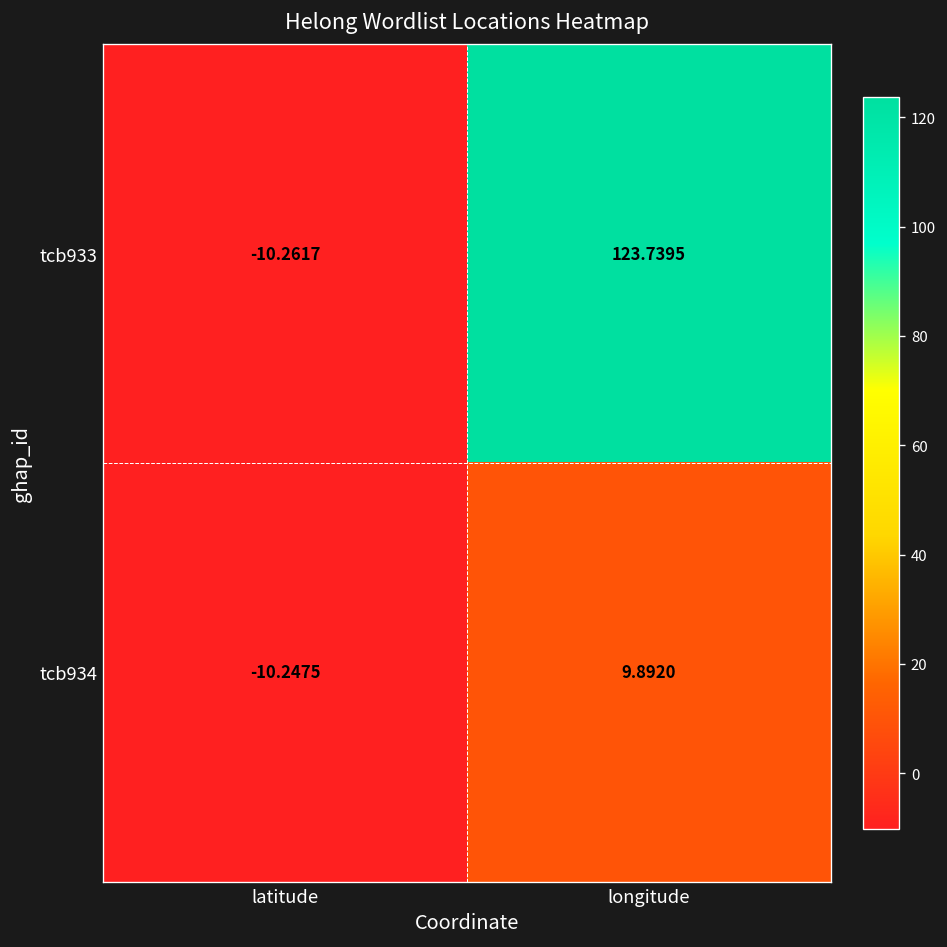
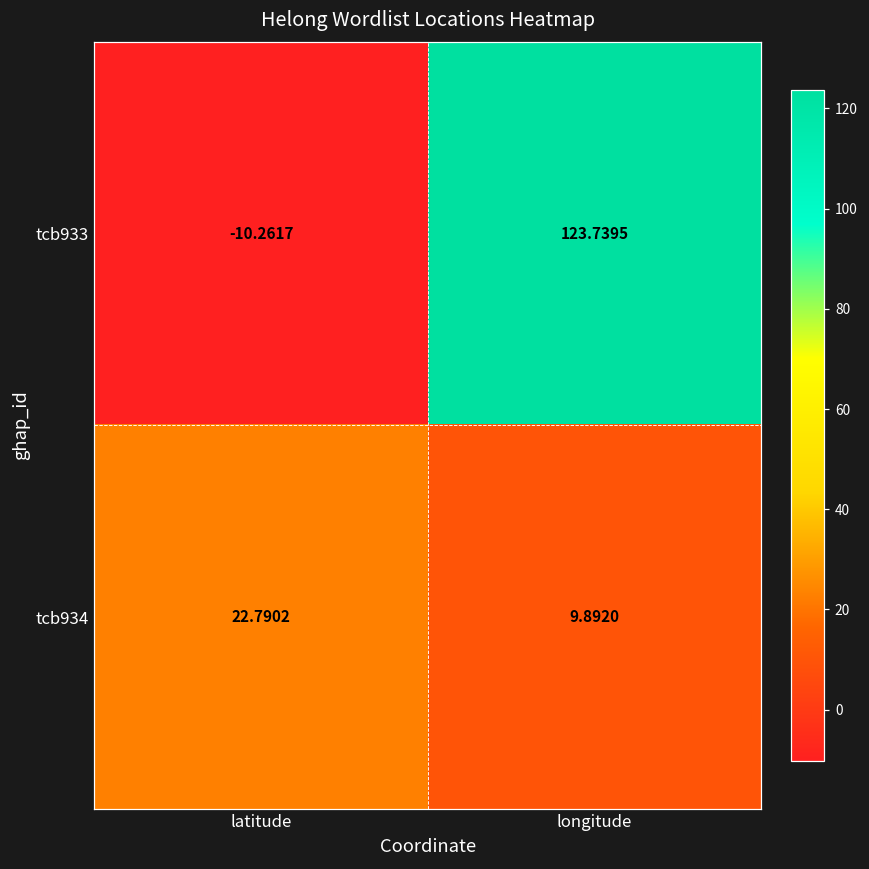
tcb934, latitude: -10.2475 -> 22.7902
